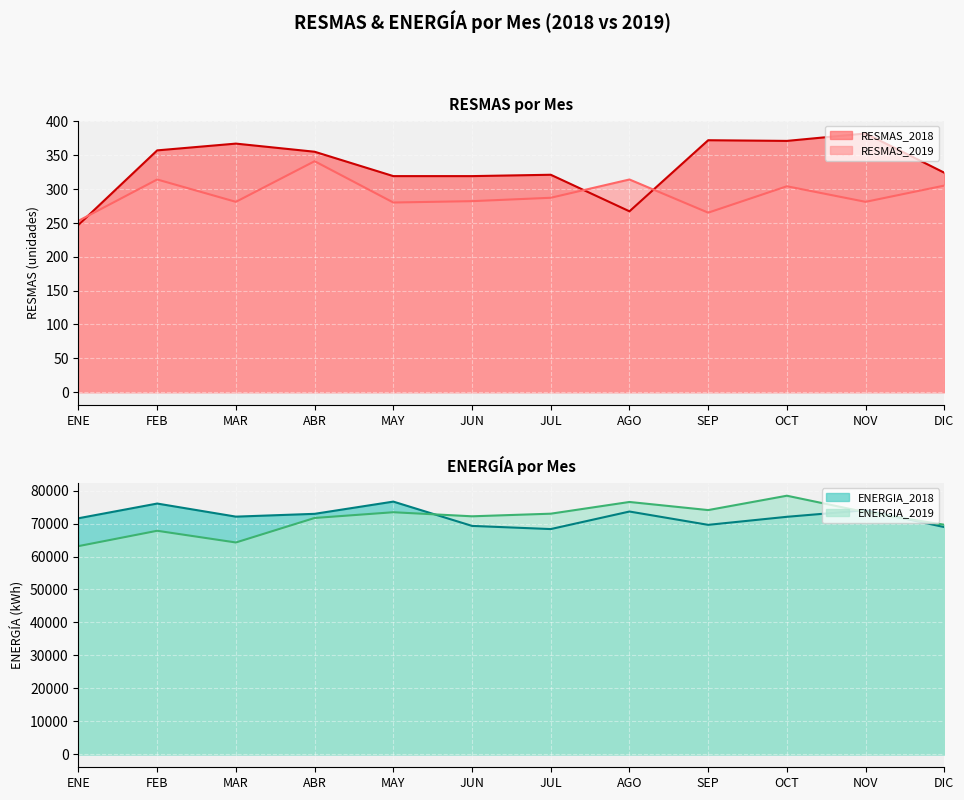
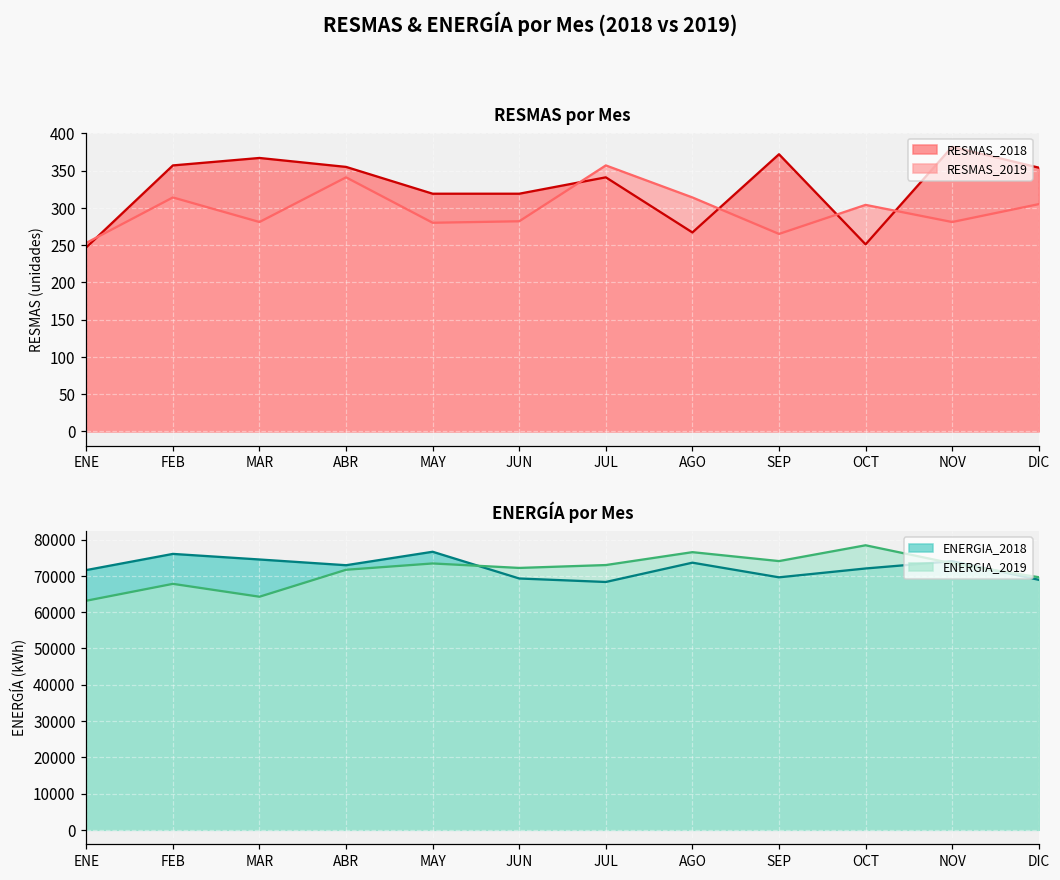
RESMAS por Mes, RESMAS_2018, JUL: 320 -> 340
RESMAS por Mes, RESMAS_2019, JUL: 290 -> 360
RESMAS por Mes, RESMAS_2018, OCT: 370 -> 250
RESMAS por Mes, RESMAS_2018, DIC: 320 -> 350
ENERGÍA por Mes, ENERGIA_2018, MAR: 72000 -> 75000
